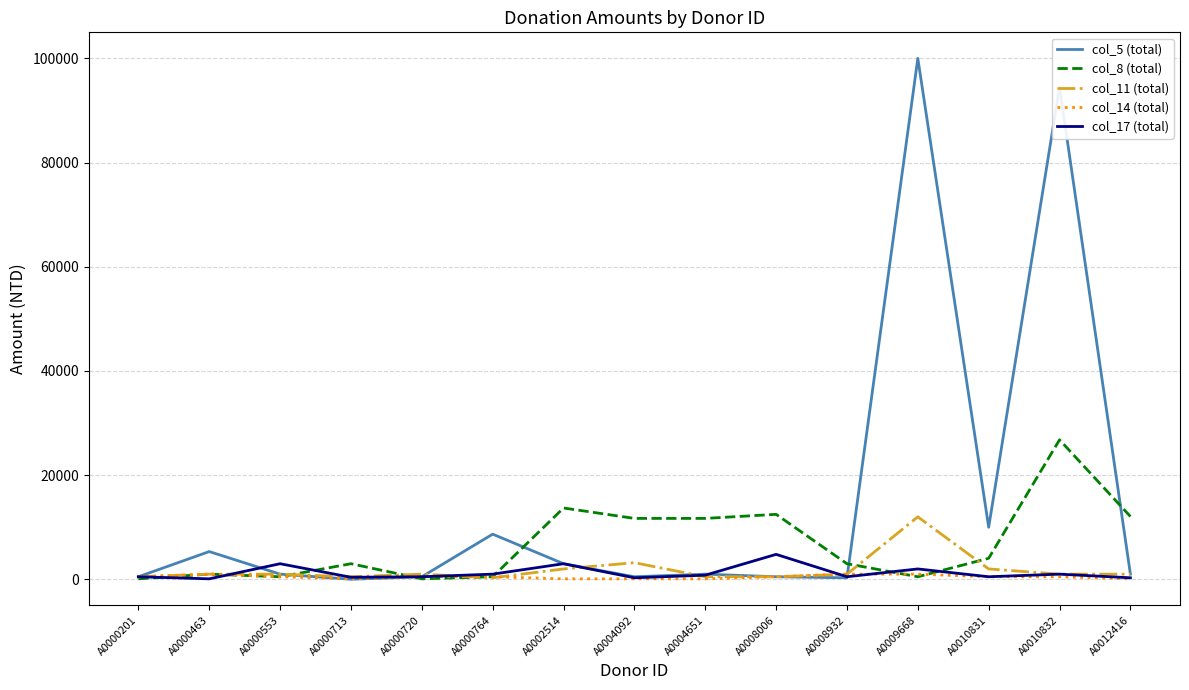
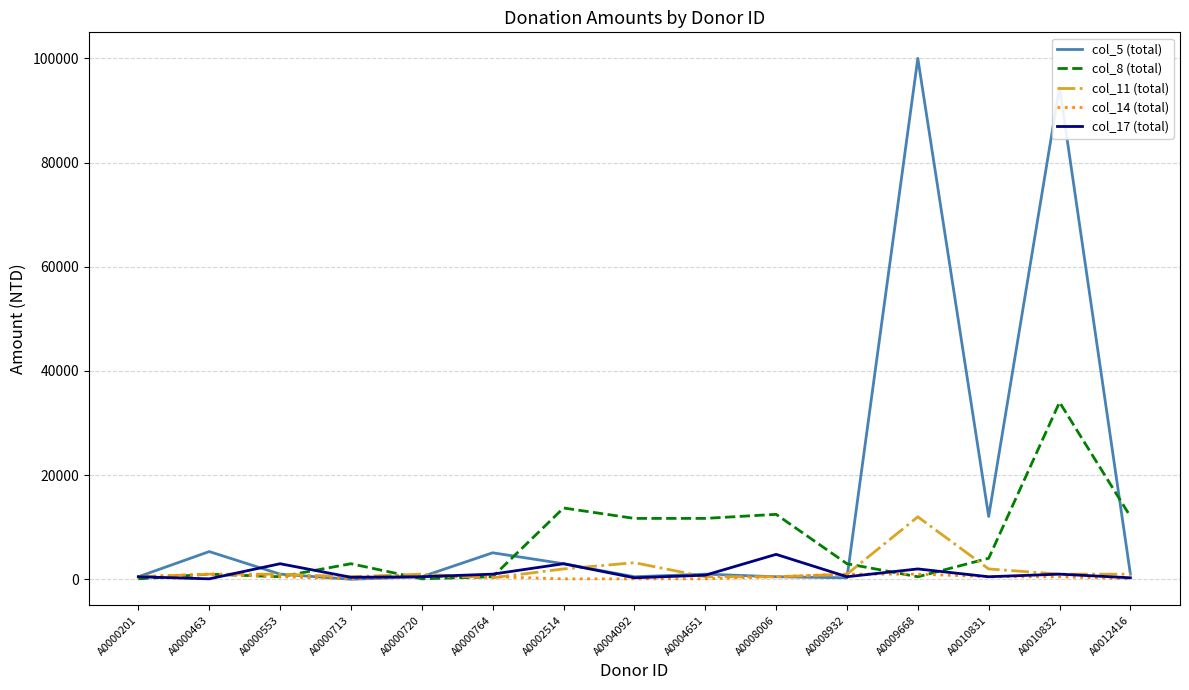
col_5 (total), A0000764: 9000 -> 5000
col_5 (total), A0010831: 10000 -> 12000
col_8 (total), A0010832: 27000 -> 34000
